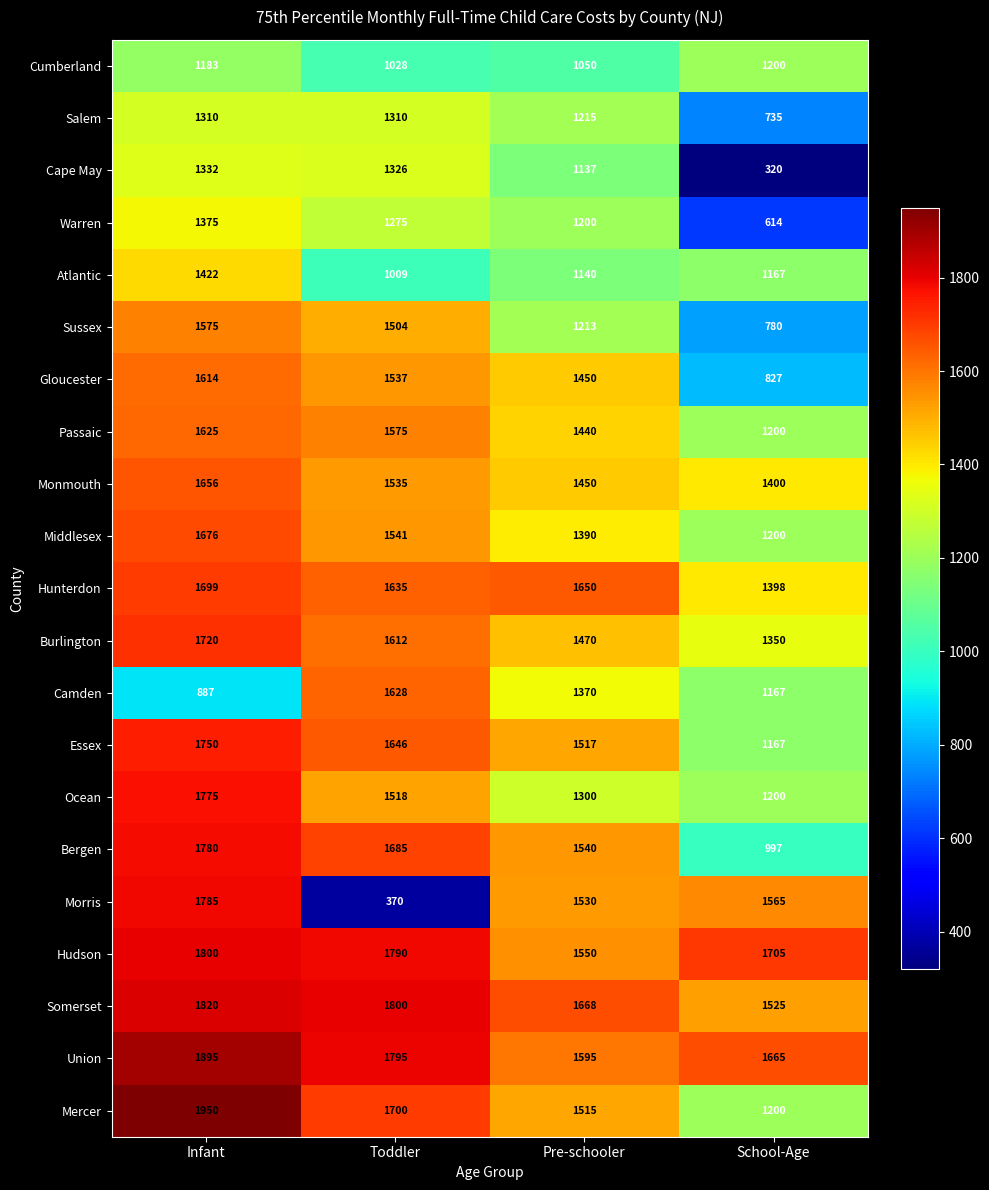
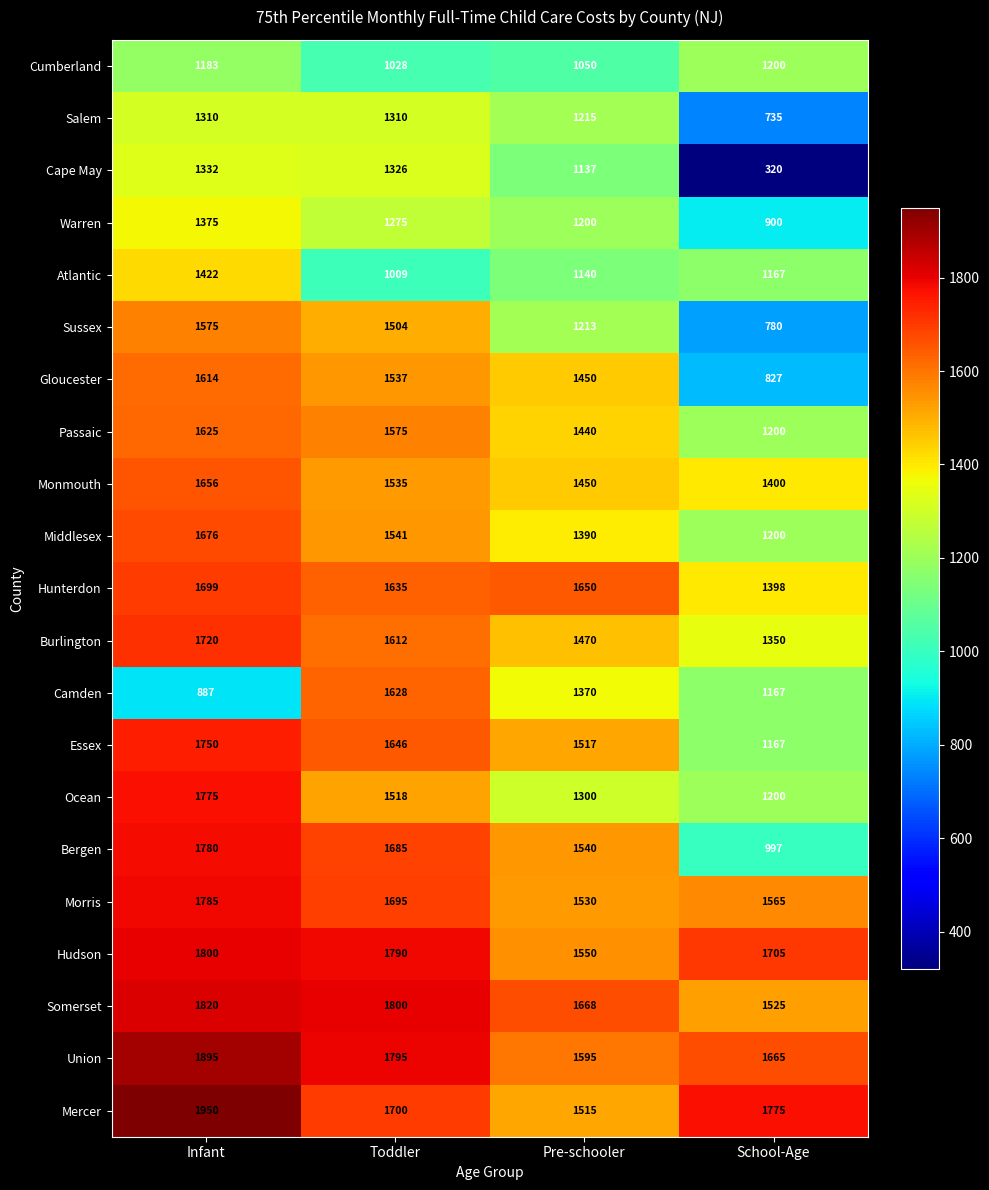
Warren, School-Age: 614 -> 900
Morris, Toddler: 370 -> 1695
Mercer, School-Age: 1200 -> 1775
